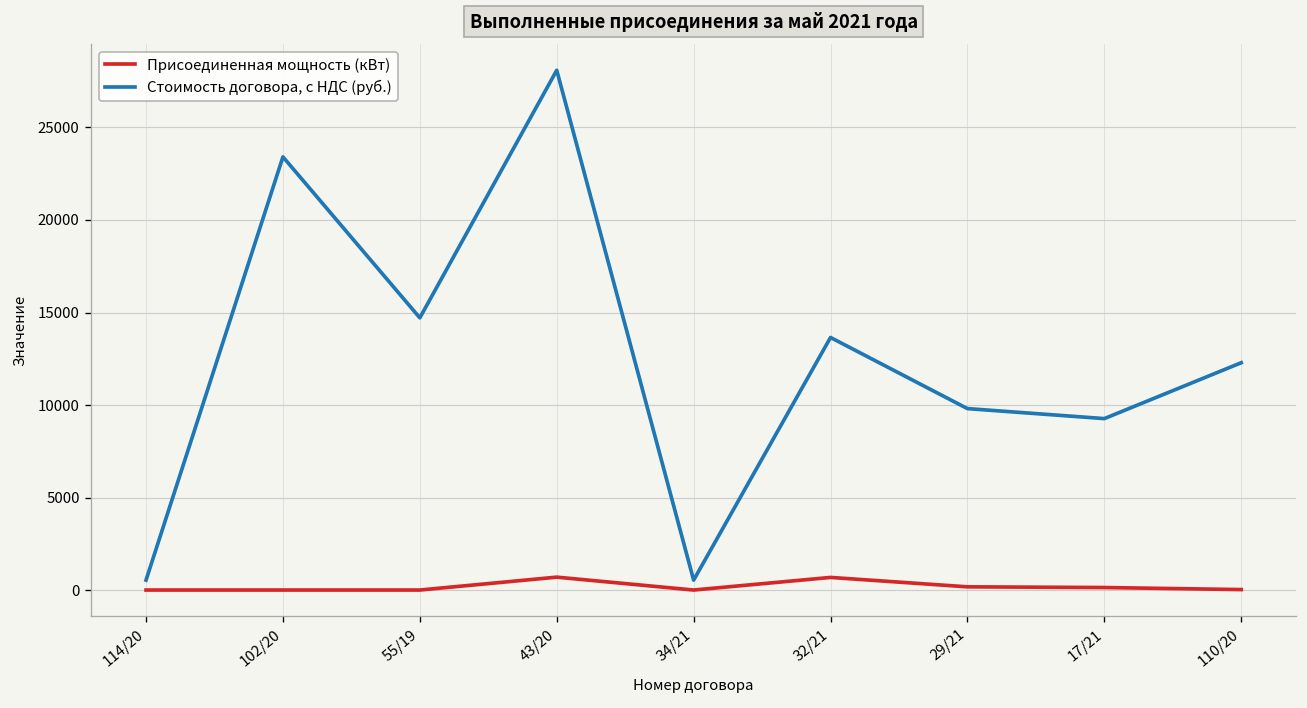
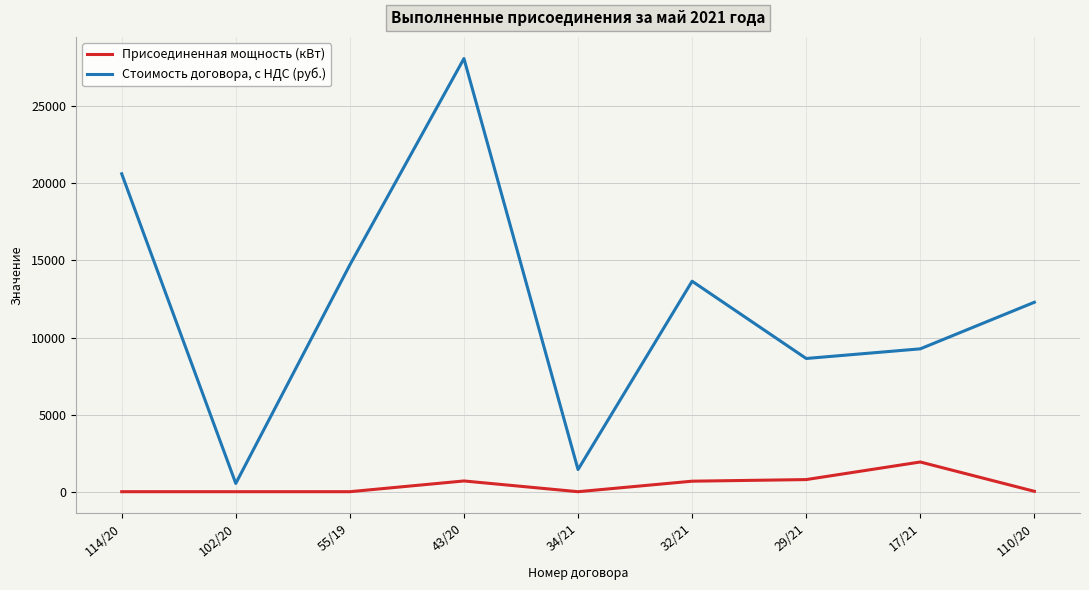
Стоимость договора, с НДС (руб.), 114/20: 600 -> 20600
Стоимость договора, с НДС (руб.), 102/20: 23400 -> 600
Стоимость договора, с НДС (руб.), 34/21: 600 -> 1400
Присоединенная мощность (кВт), 29/21: 200 -> 800
Стоимость договора, с НДС (руб.), 29/21: 9800 -> 8600
Присоединенная мощность (кВт), 17/21: 200 -> 1900
